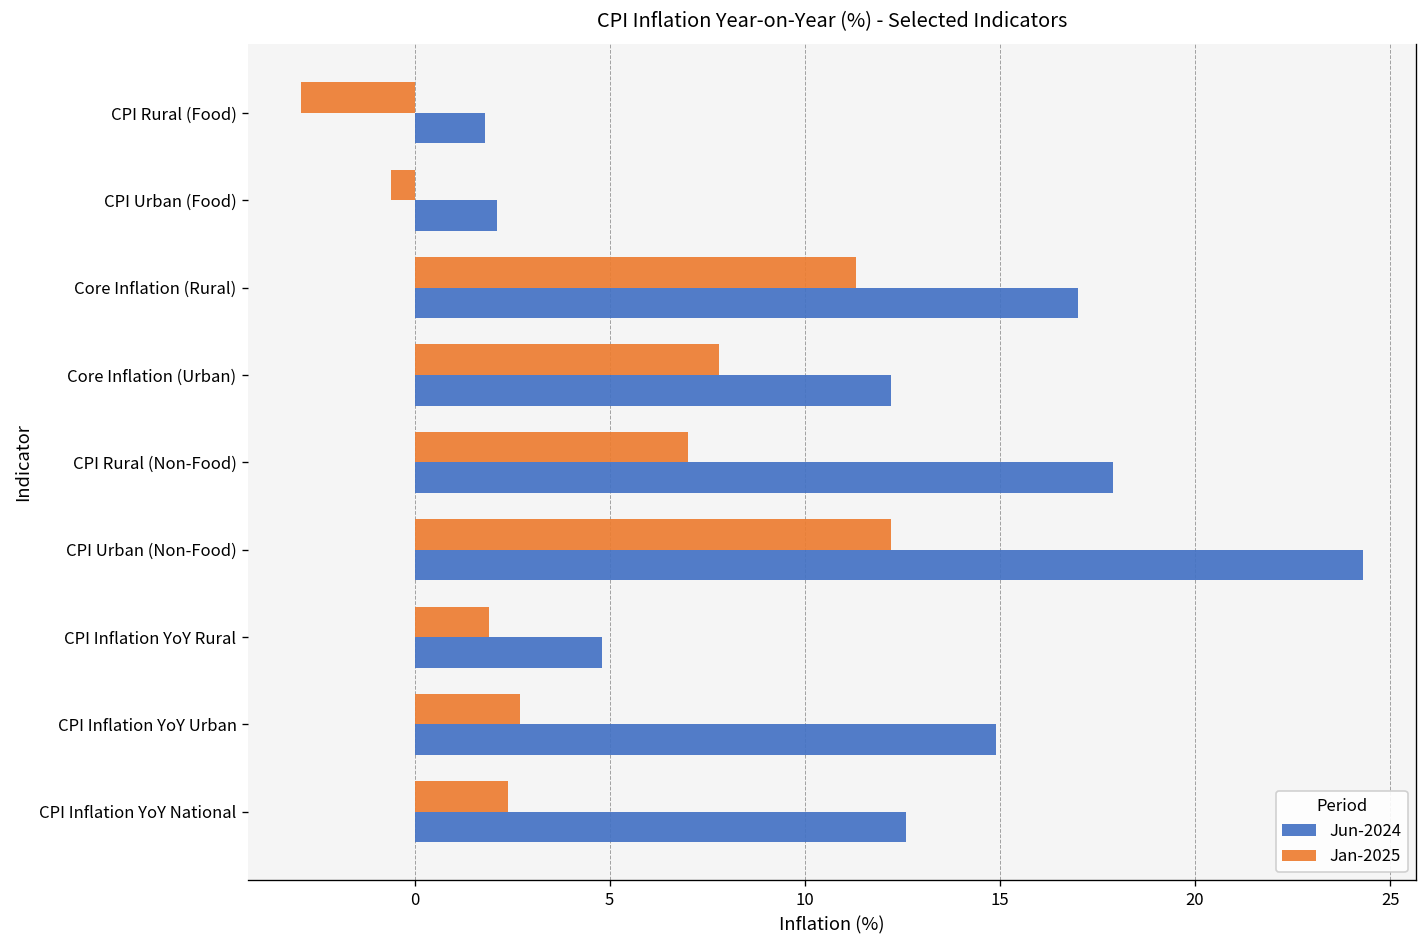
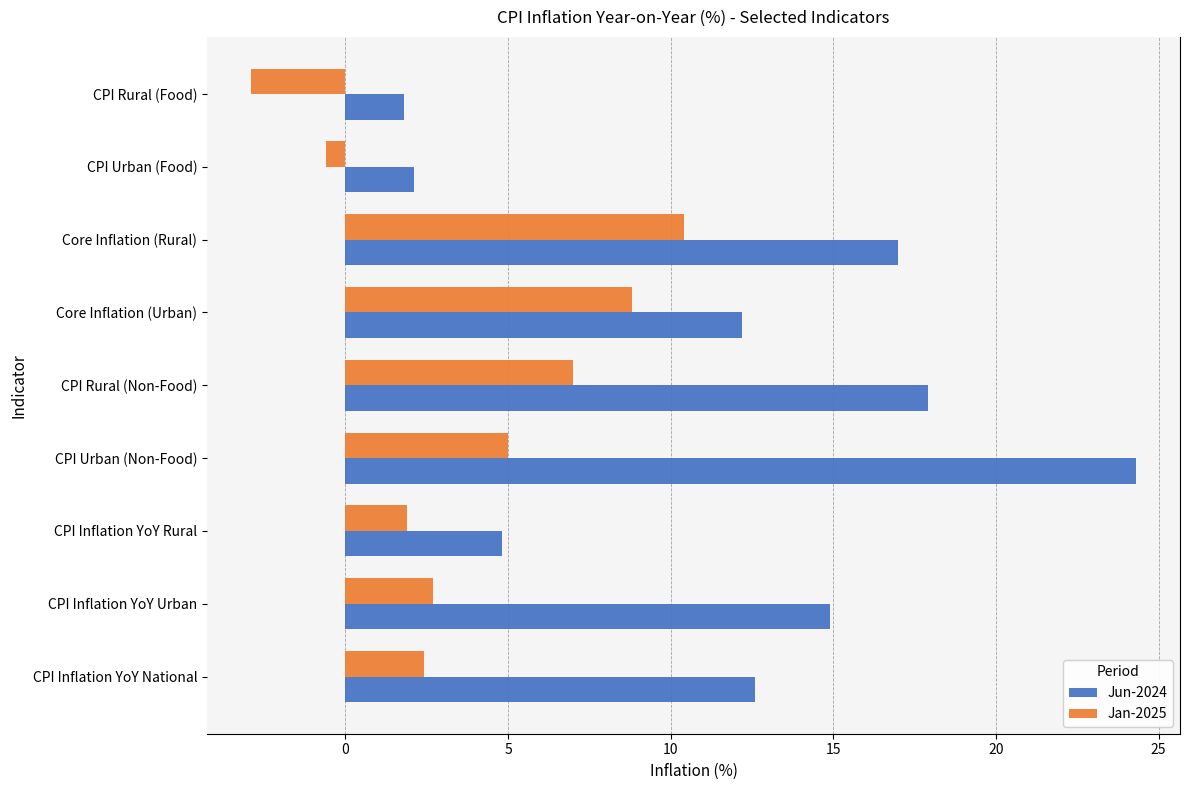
Jan-2025, Core Inflation (Rural): 11.3 -> 10.4
Jan-2025, Core Inflation (Urban): 7.8 -> 8.8
Jan-2025, CPI Urban (Non-Food): 12.2 -> 5.0
